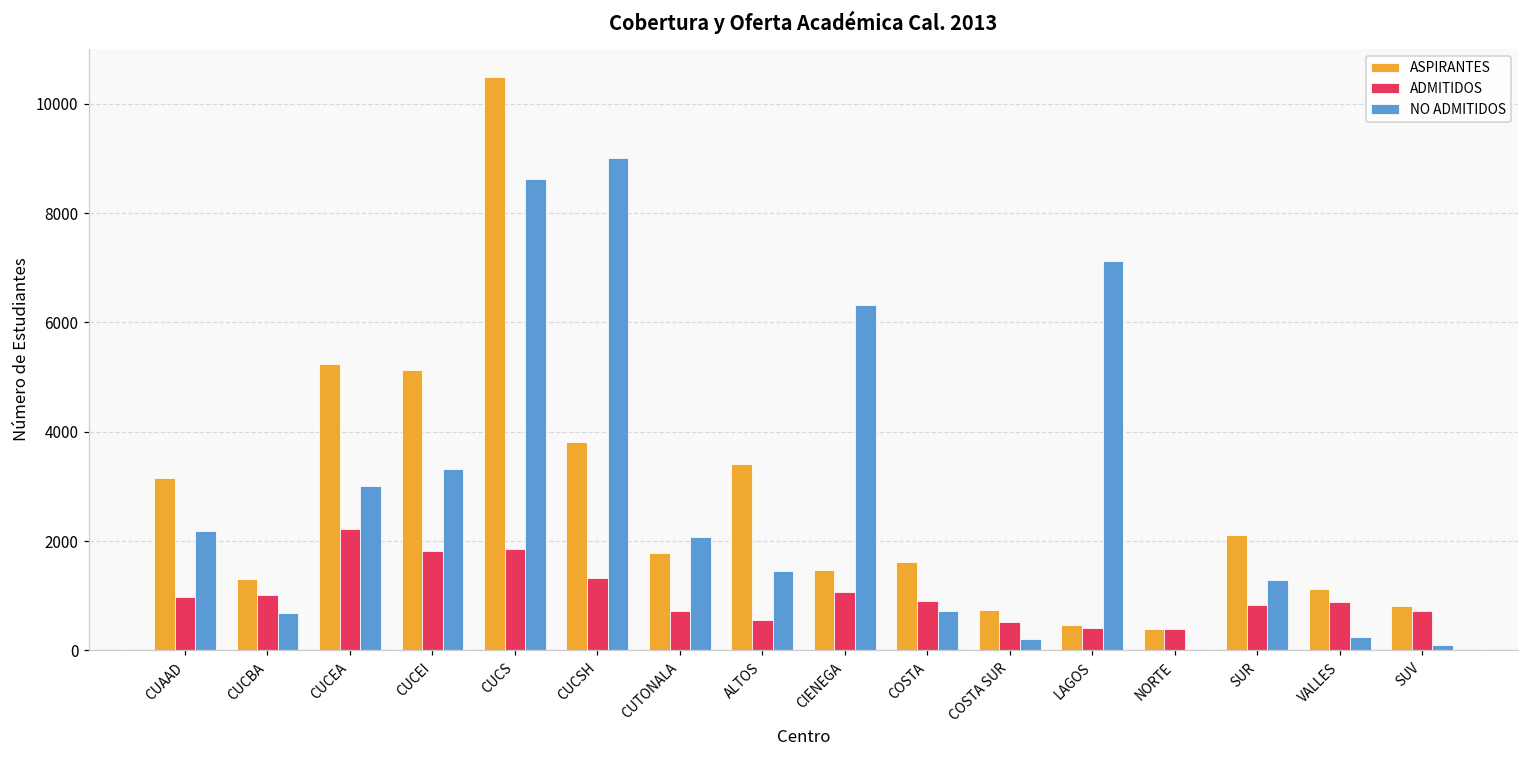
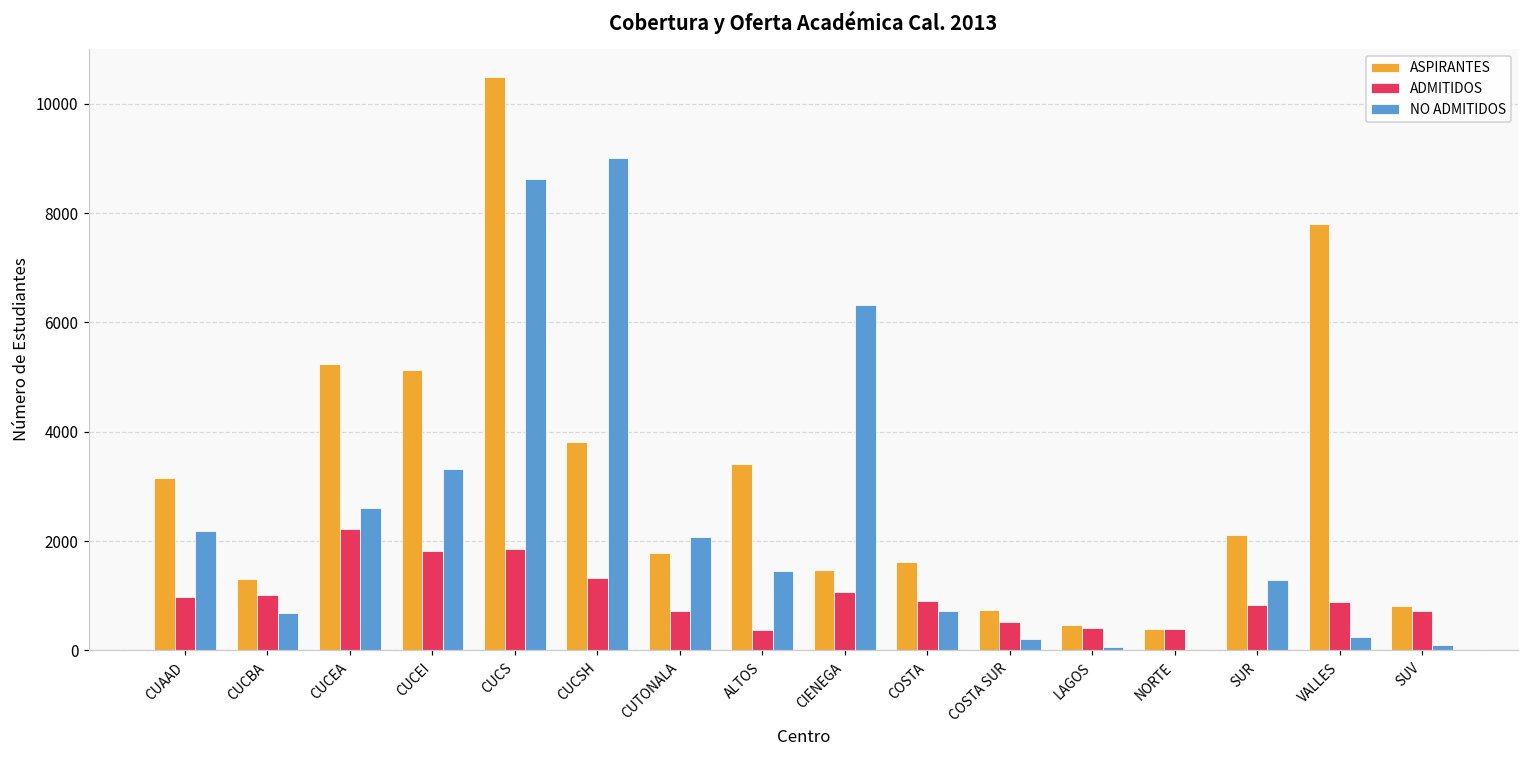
NO ADMITIDOS, CUCEA: 3000 -> 2600
ADMITIDOS, ALTOS: 600 -> 400
NO ADMITIDOS, LAGOS: 7100 -> 100
ASPIRANTES, VALLES: 1100 -> 7800
